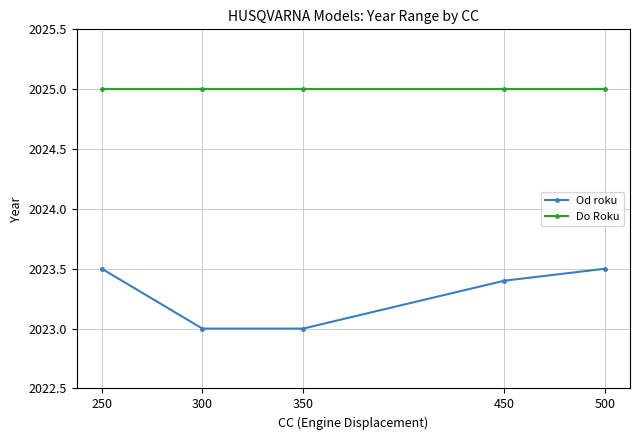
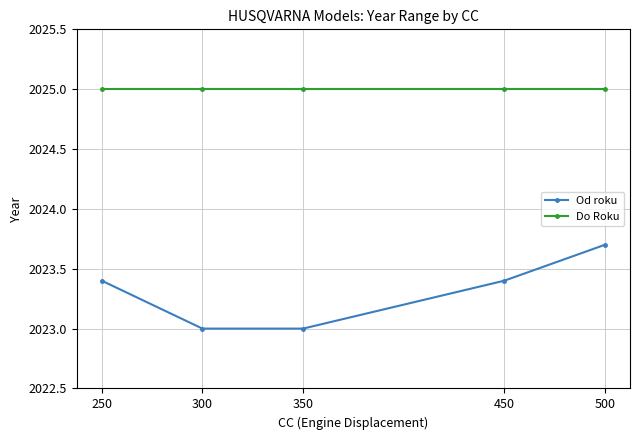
Od roku, 250: 2023.5 -> 2023.4
Od roku, 500: 2023.5 -> 2023.7
